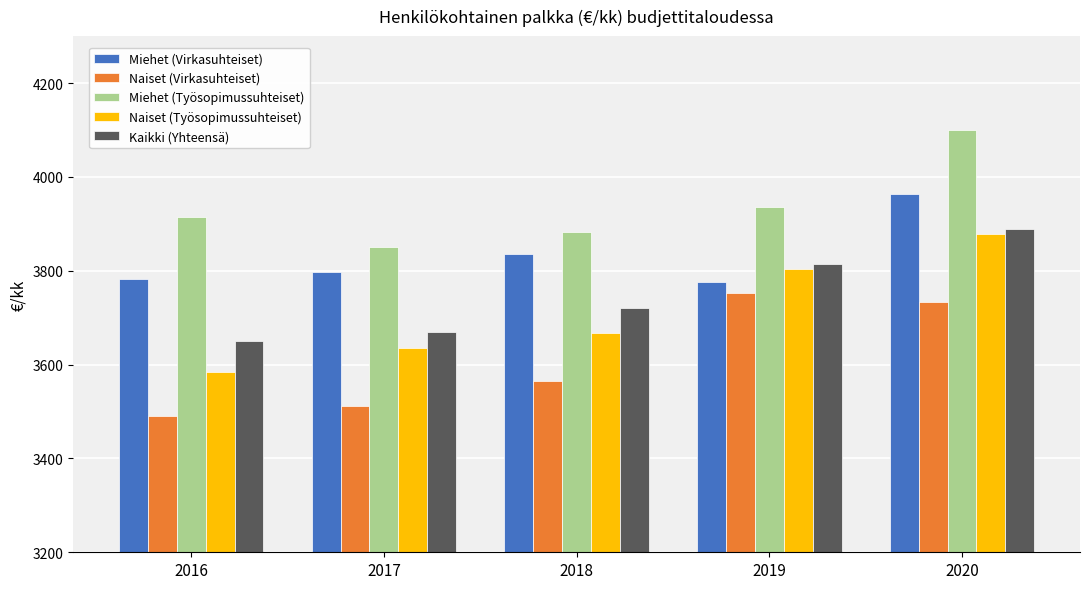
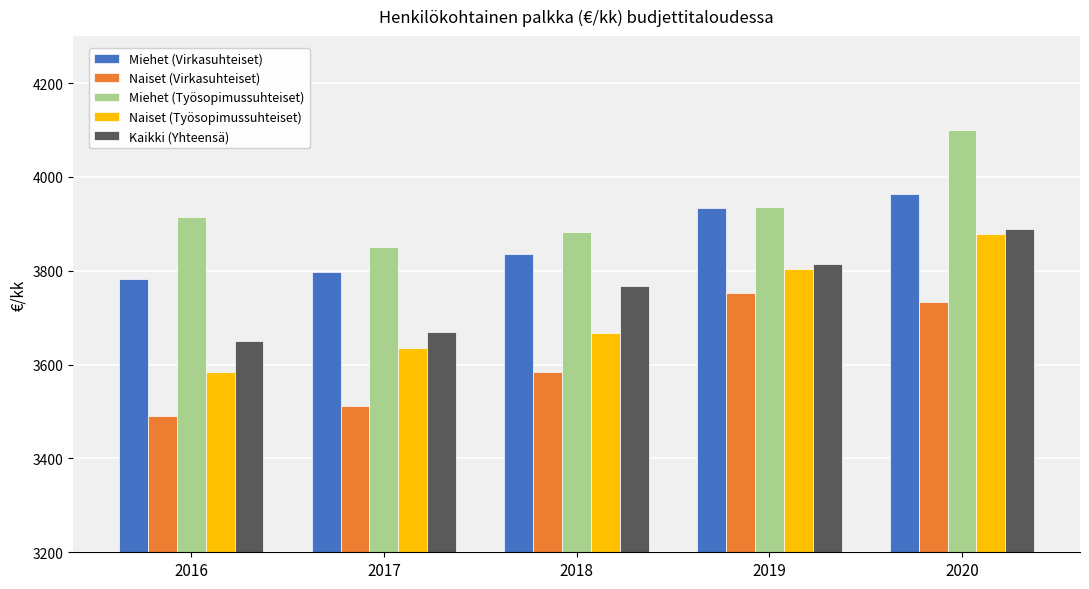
Naiset (Virkasuhteiset), 2018: 3570 -> 3580
Kaikki (Yhteensä), 2018: 3720 -> 3770
Miehet (Virkasuhteiset), 2019: 3780 -> 3930
